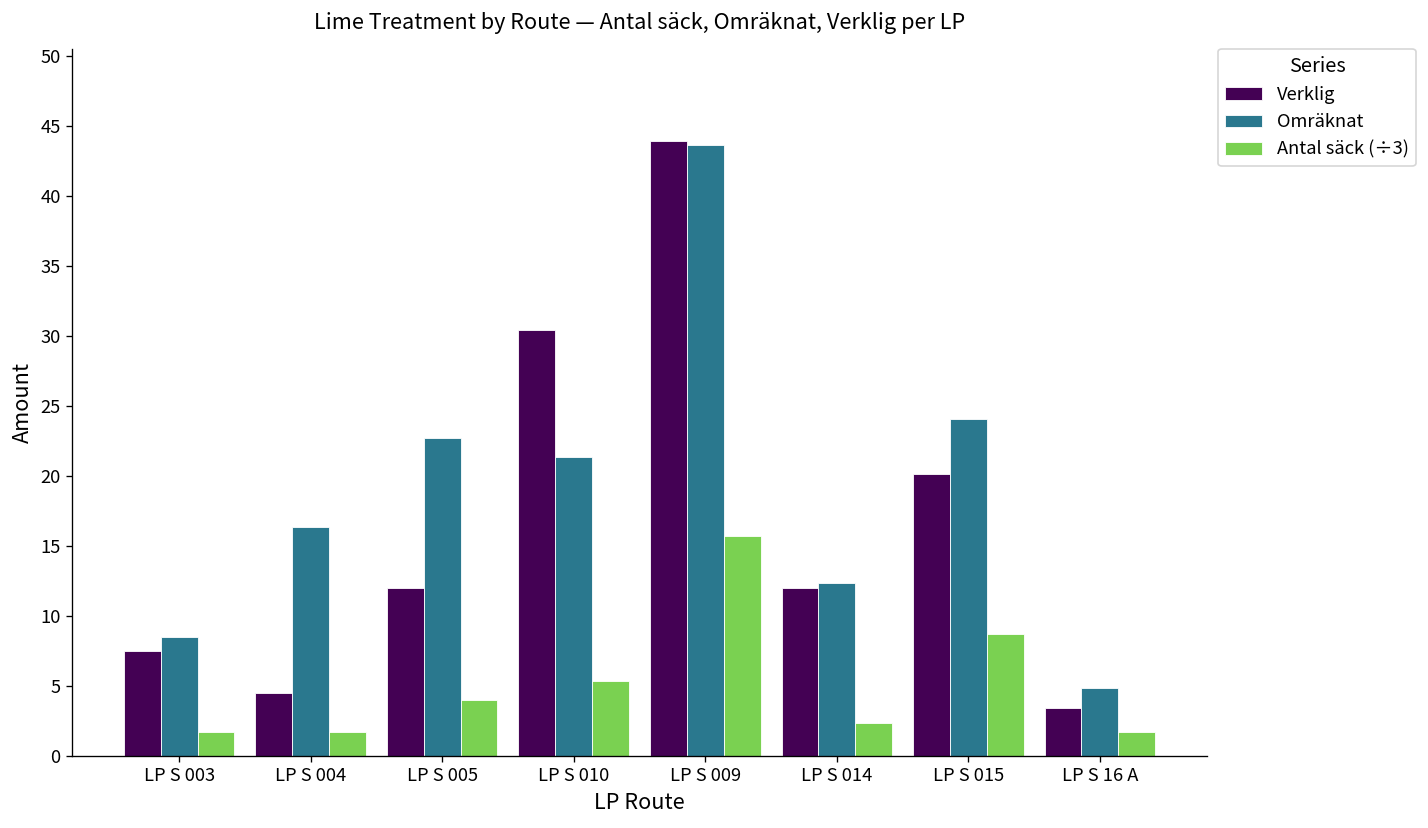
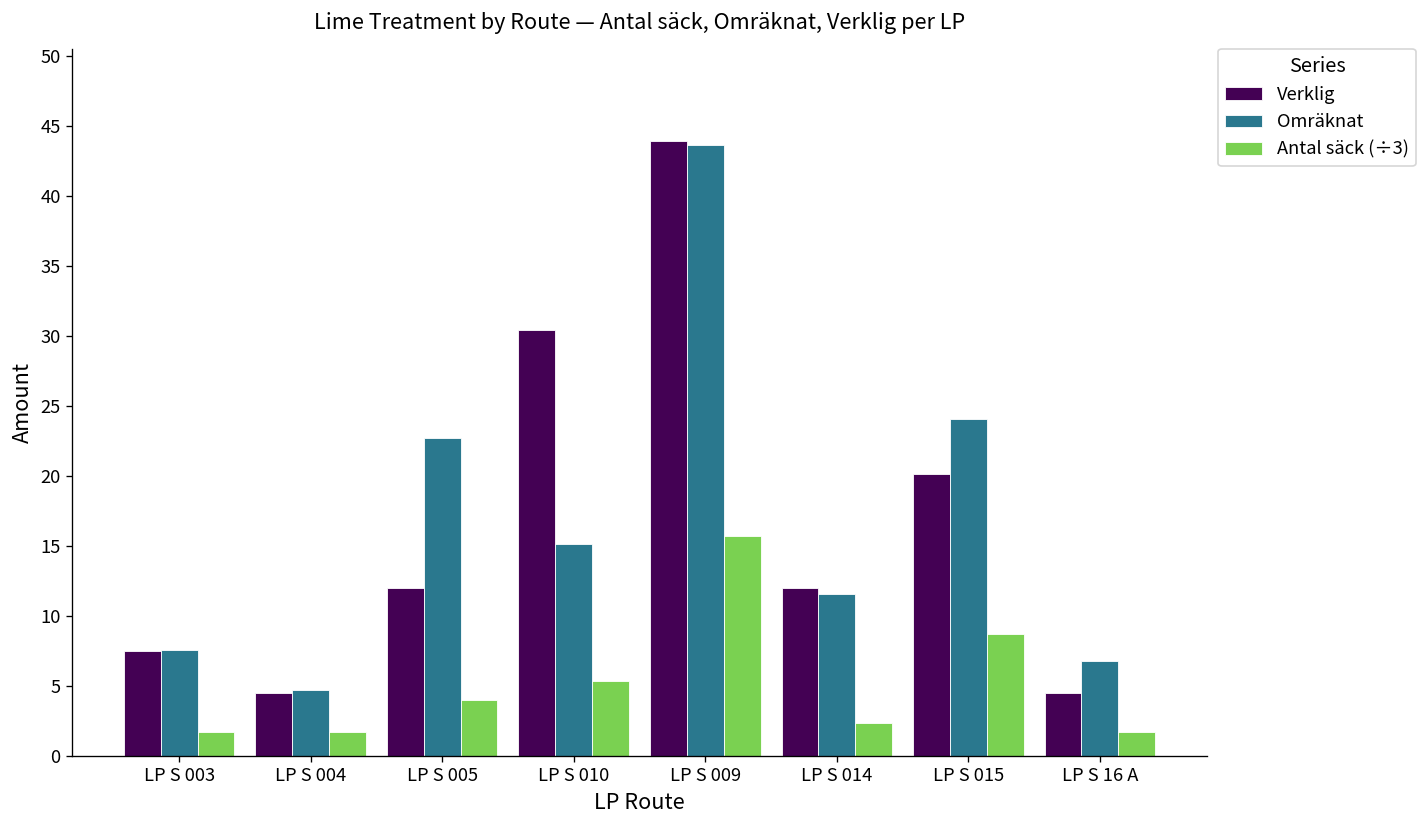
Omräknat, LP S 003: 8.5 -> 7.5
Omräknat, LP S 004: 16.4 -> 4.7
Omräknat, LP S 010: 21.3 -> 15.1
Omräknat, LP S 014: 12.3 -> 11.5
Verklig, LP S 16 A: 3.4 -> 4.5
Omräknat, LP S 16 A: 4.8 -> 6.8
